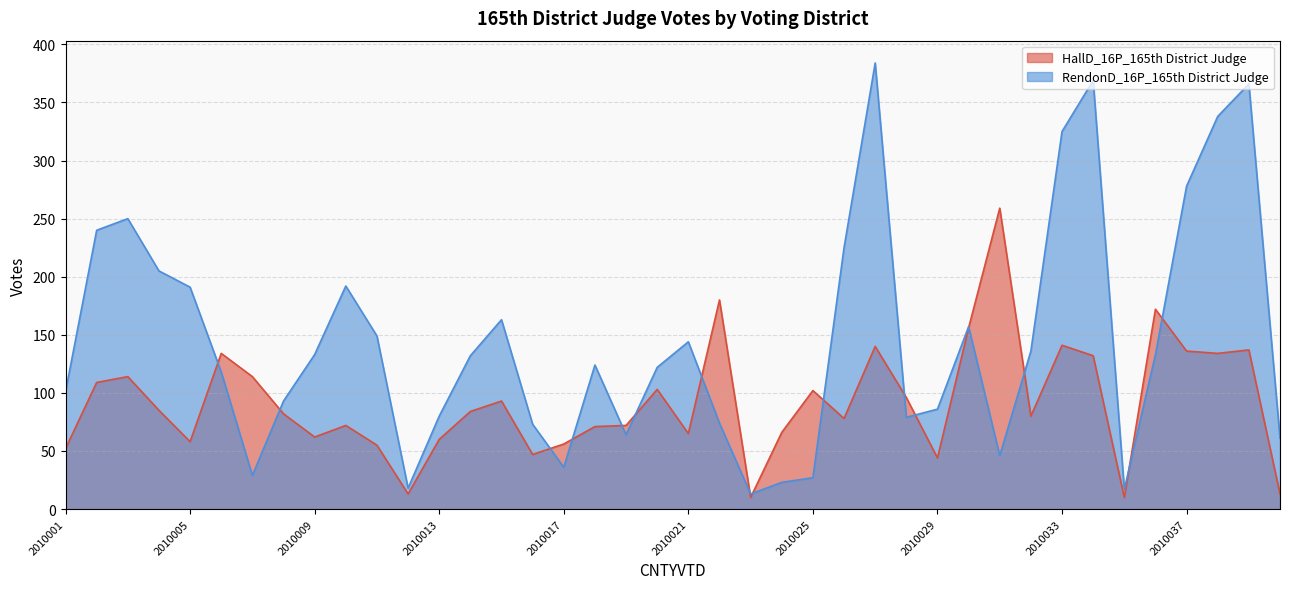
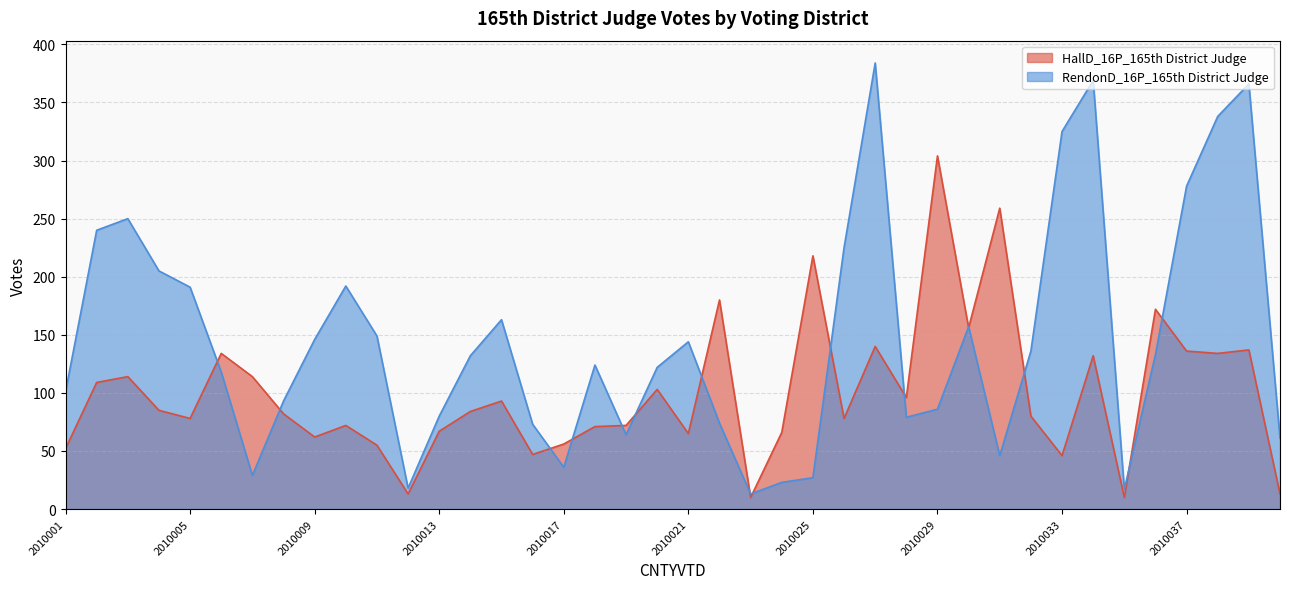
HallD_16P_165th District Judge, 2010005: 58 -> 78
RendonD_16P_165th District Judge, 2010009: 133 -> 146
HallD_16P_165th District Judge, 2010013: 60 -> 67
HallD_16P_165th District Judge, 2010025: 102 -> 218
HallD_16P_165th District Judge, 2010029: 44 -> 304
HallD_16P_165th District Judge, 2010033: 141 -> 46
